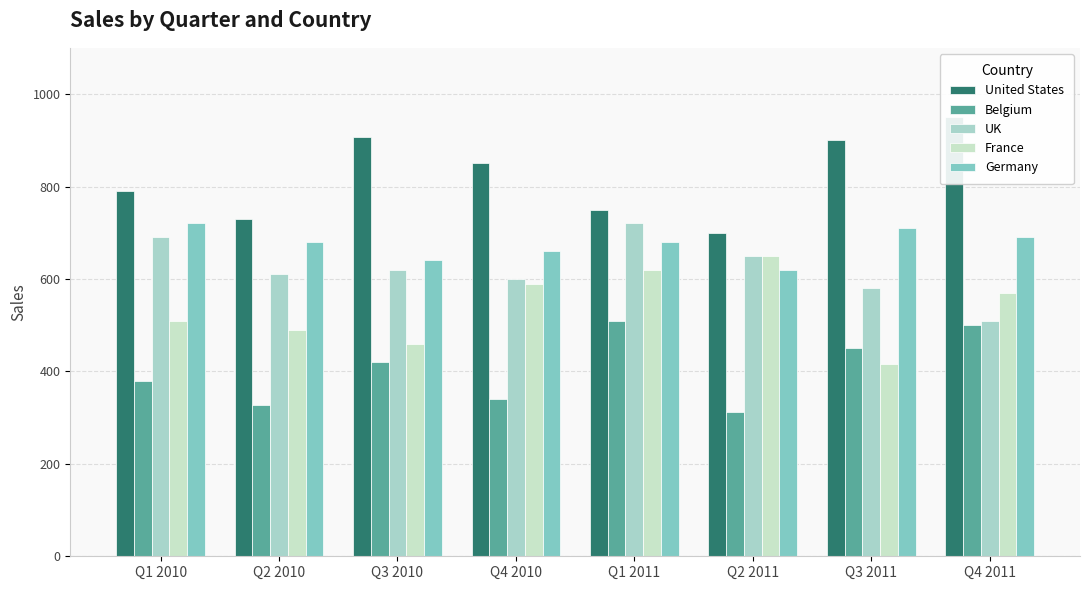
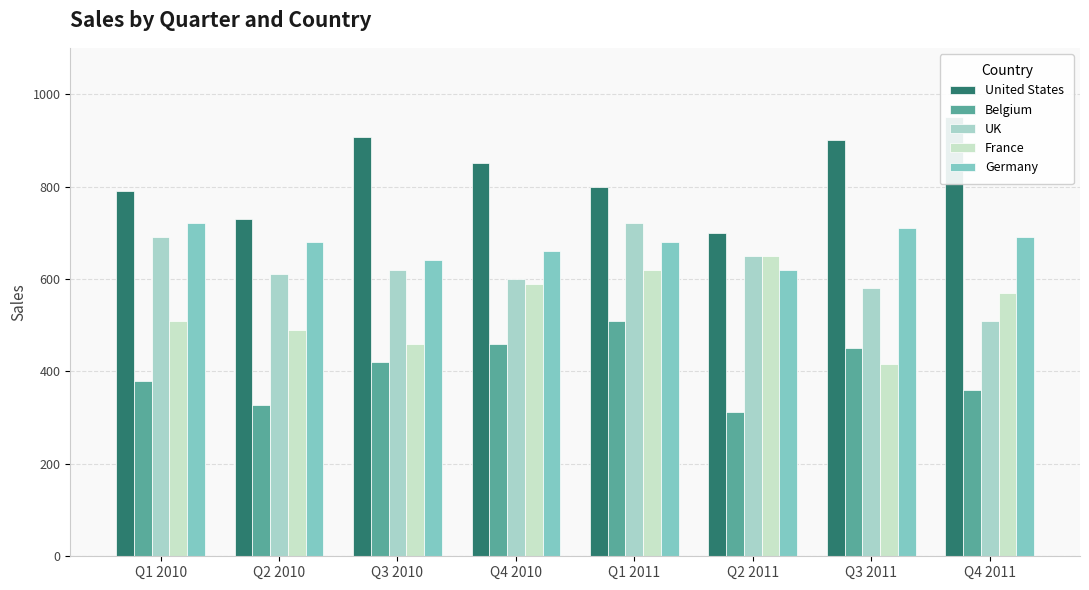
Belgium, Q4 2010: 340 -> 460
United States, Q1 2011: 750 -> 800
Belgium, Q4 2011: 500 -> 360
